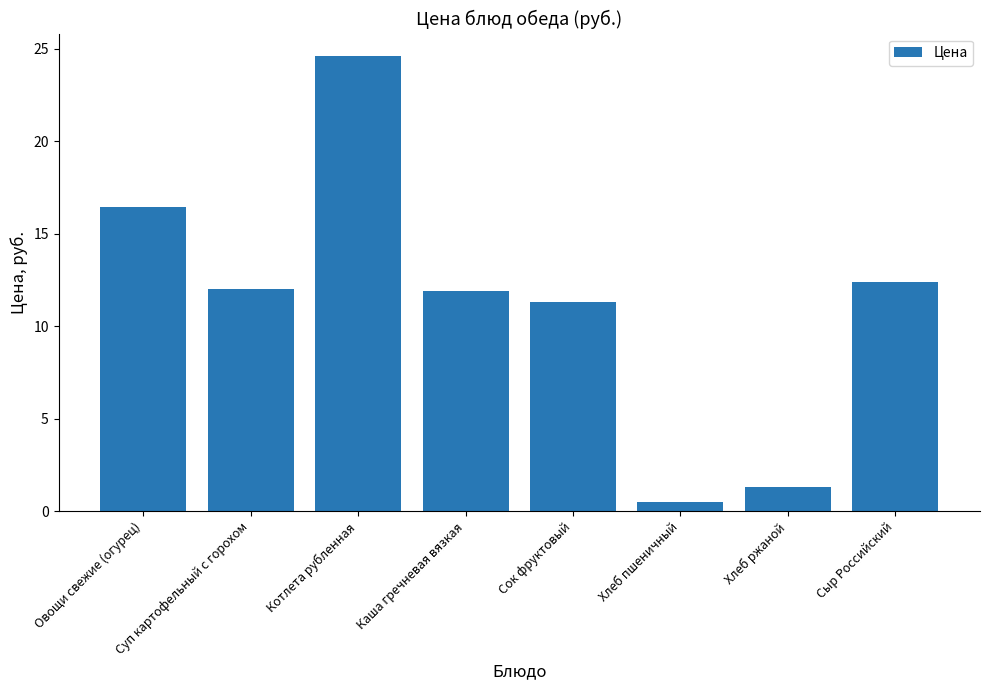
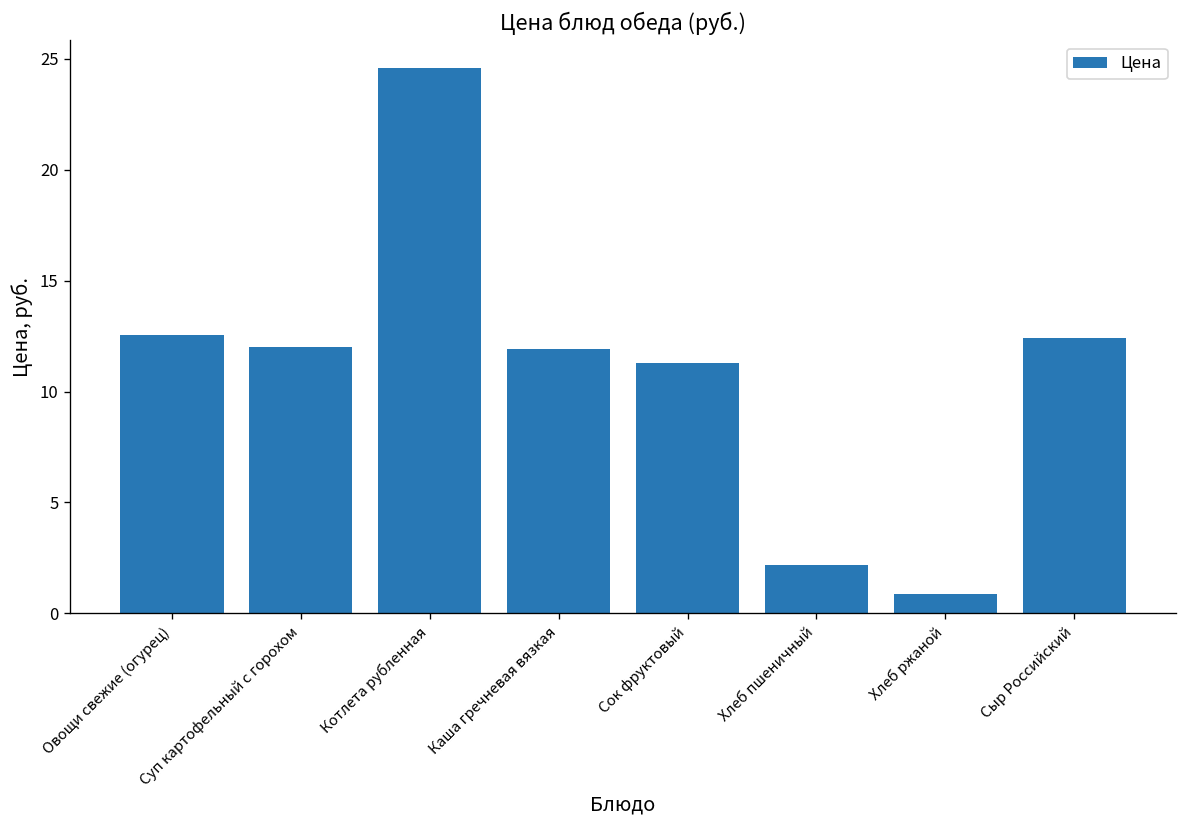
Овощи свежие (огурец): 16.4 -> 12.5
Хлеб пшеничный: 0.5 -> 2.2
Хлеб ржаной: 1.3 -> 0.9
